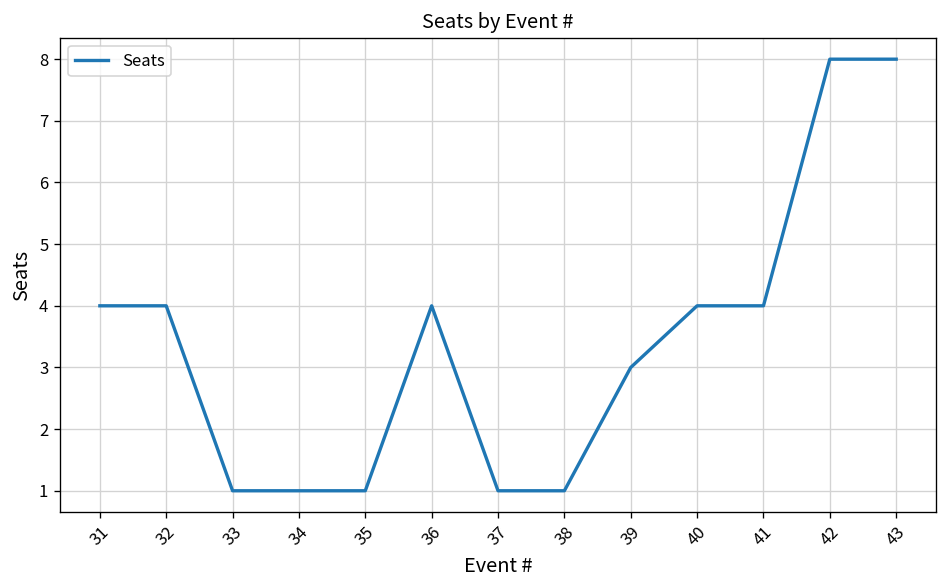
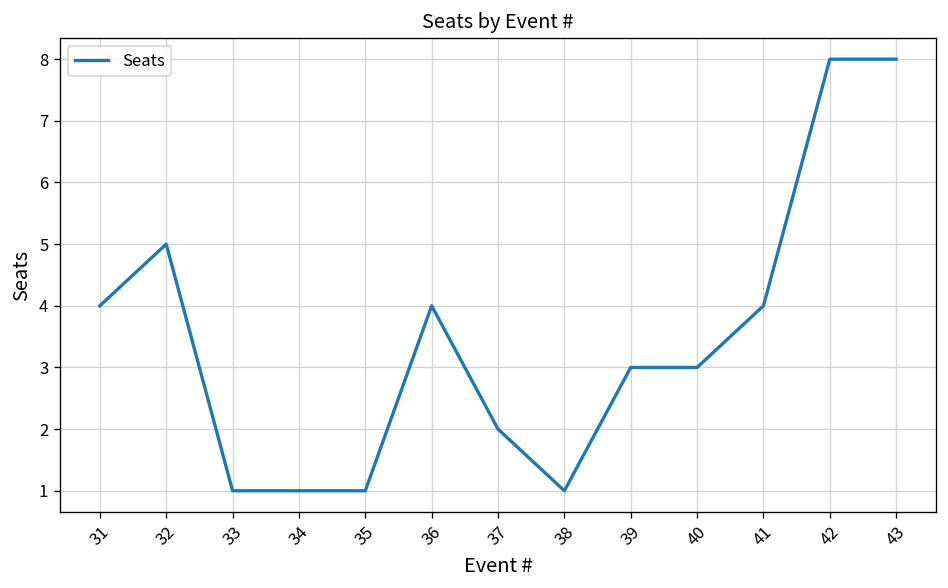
32: 4 -> 5
37: 1 -> 2
40: 4 -> 3
